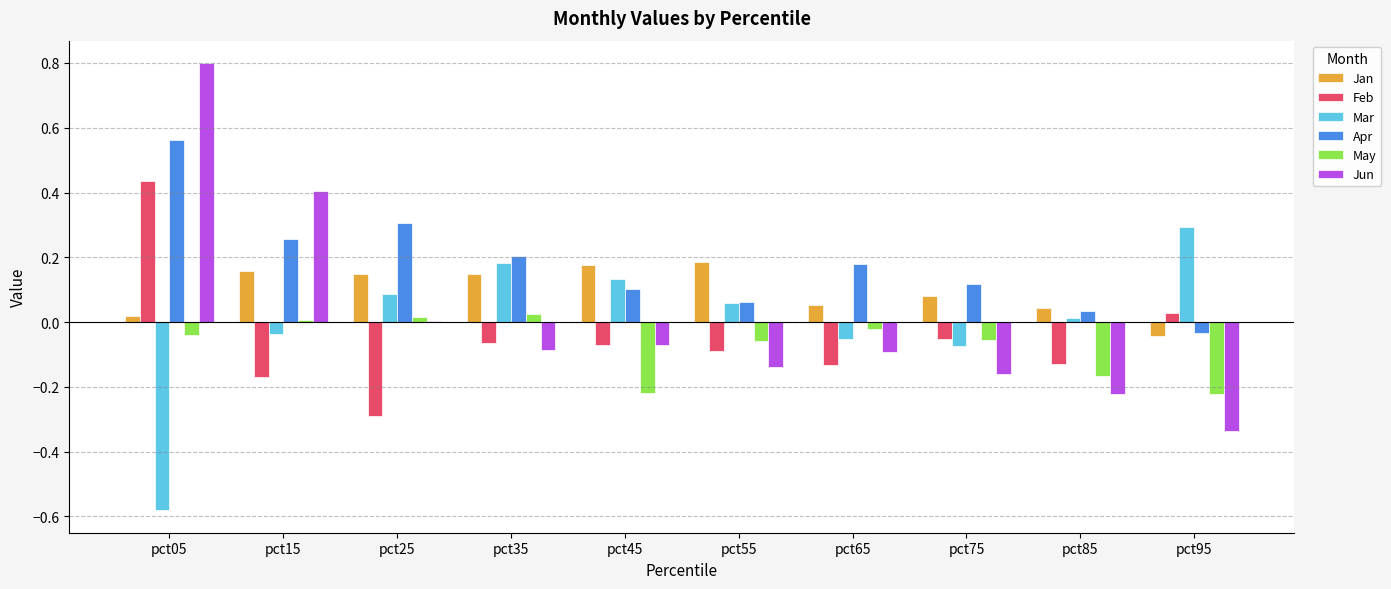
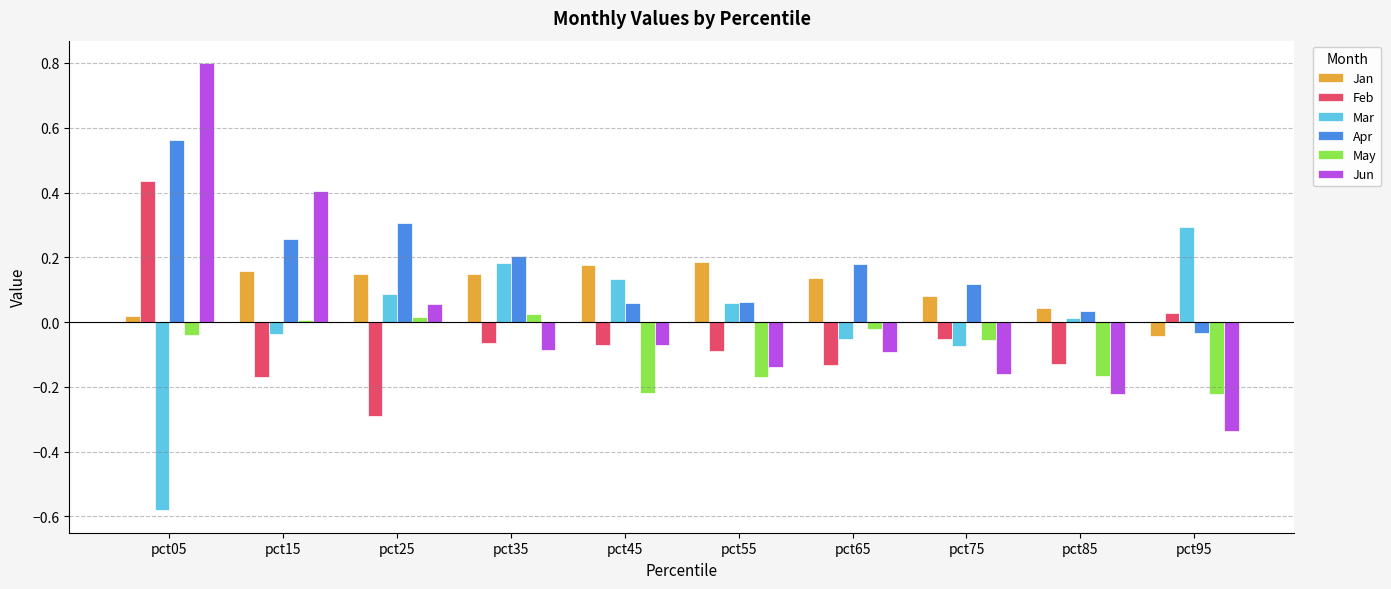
Jun, pct25: 0.00 -> 0.06
Apr, pct45: 0.10 -> 0.06
May, pct55: -0.06 -> -0.17
Jan, pct65: 0.05 -> 0.14
